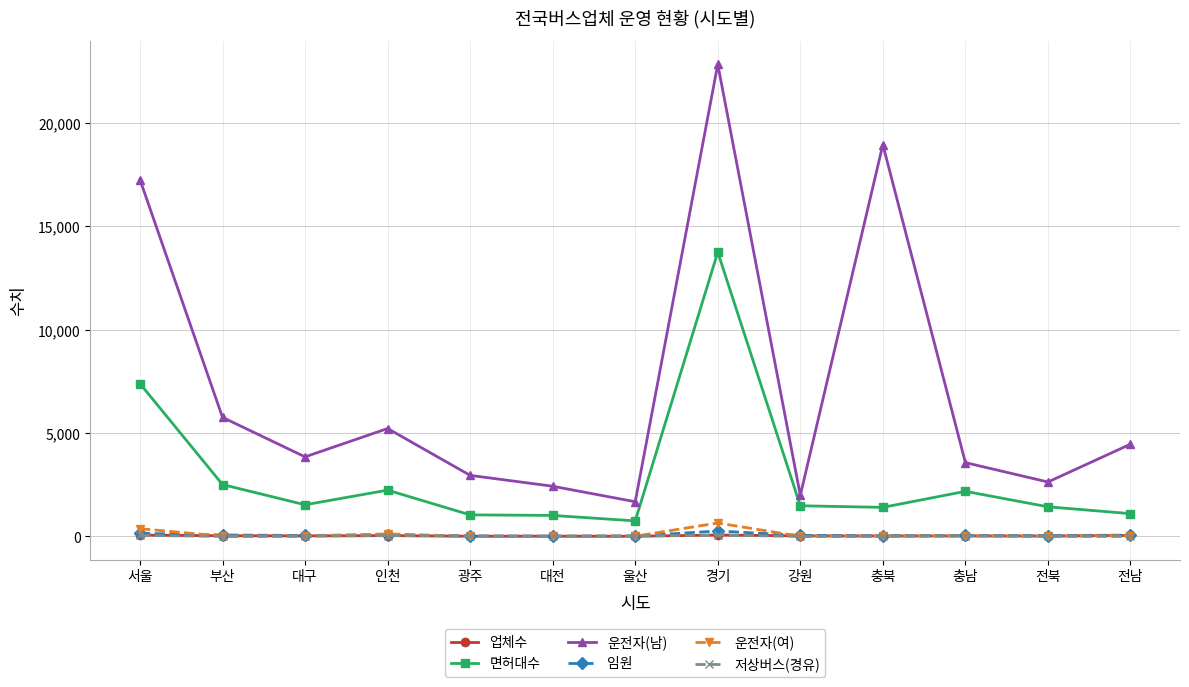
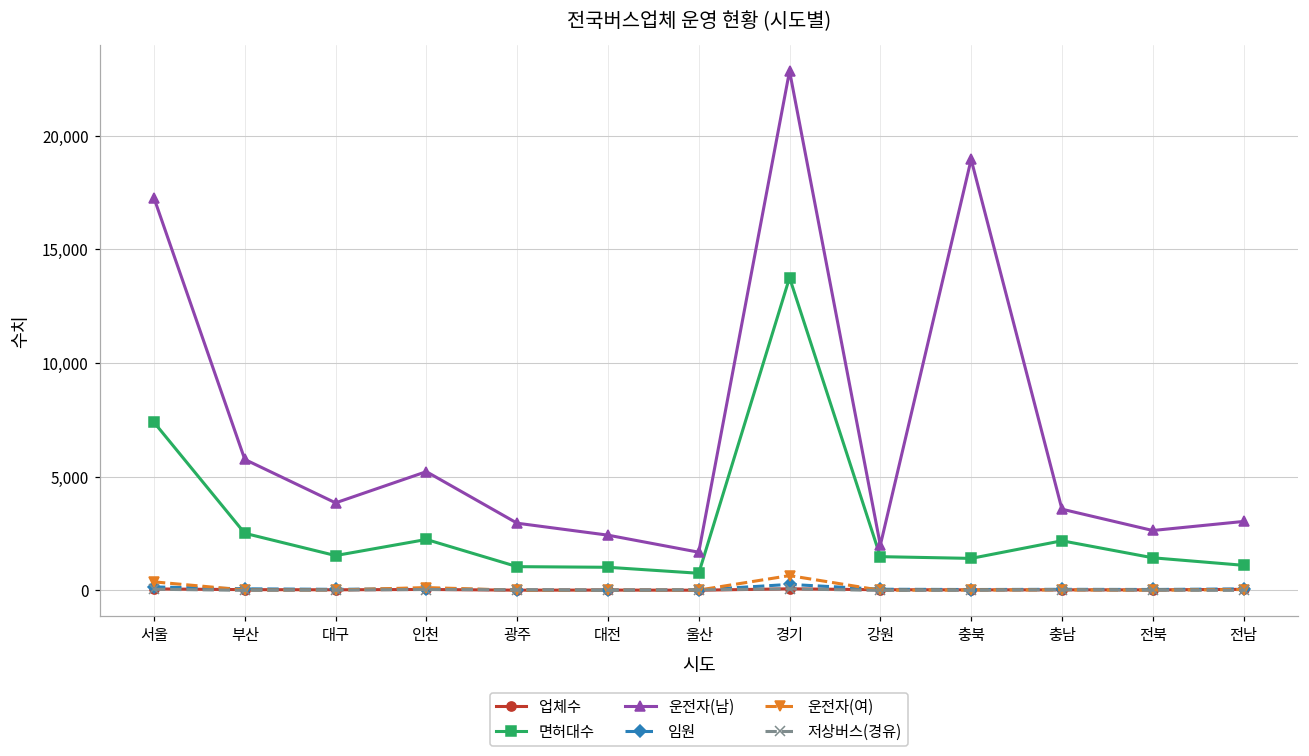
운전자(남), 전남: 4,500 -> 3,000
